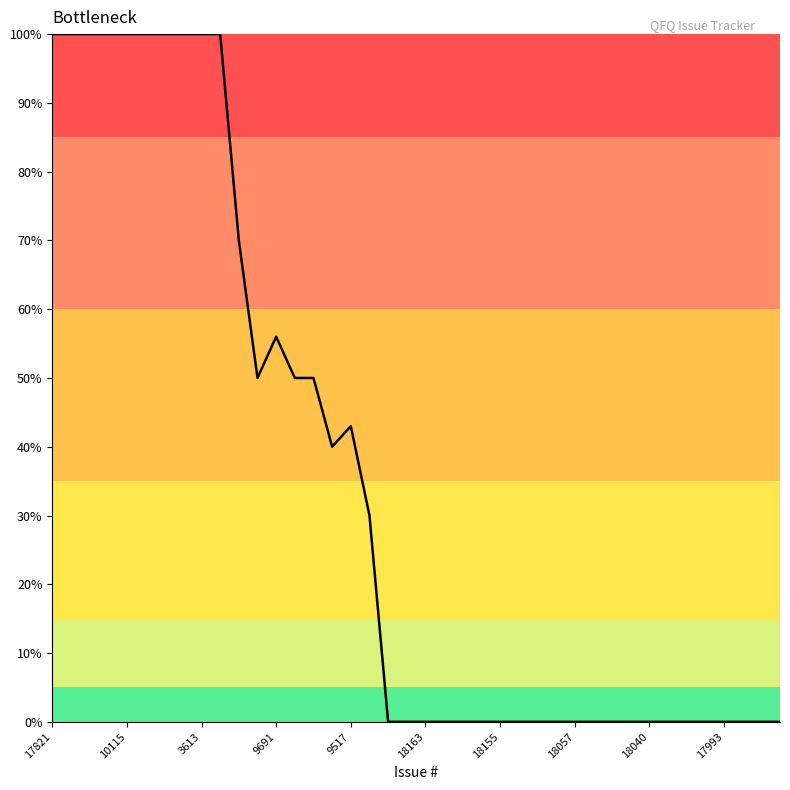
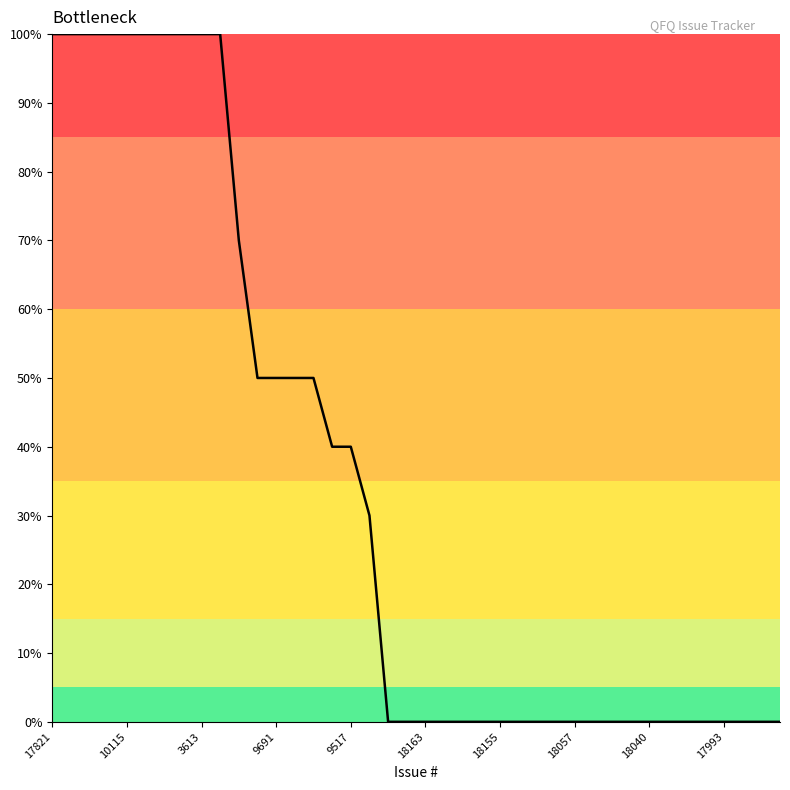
9691: 56% -> 50%
9517: 43% -> 40%
